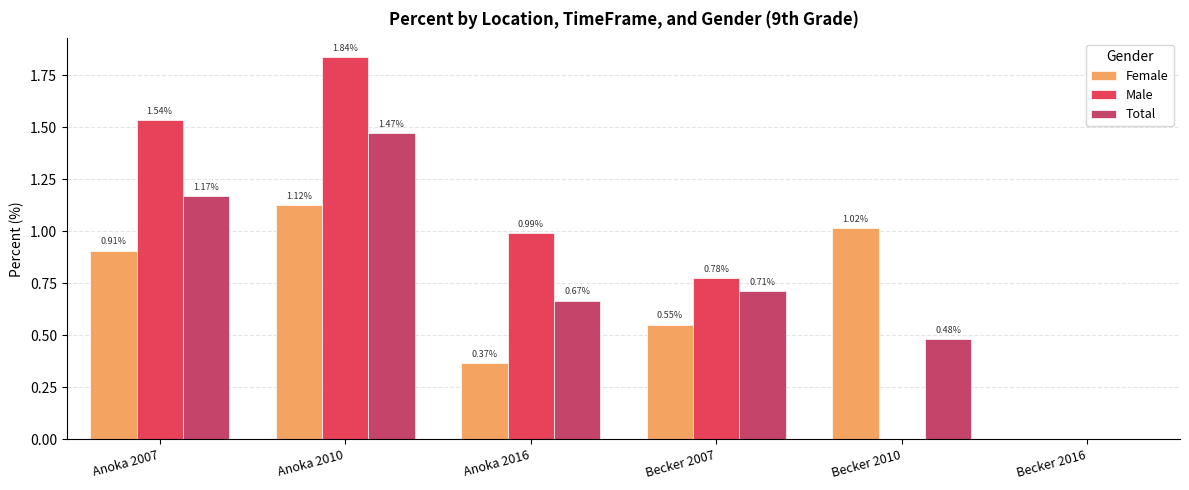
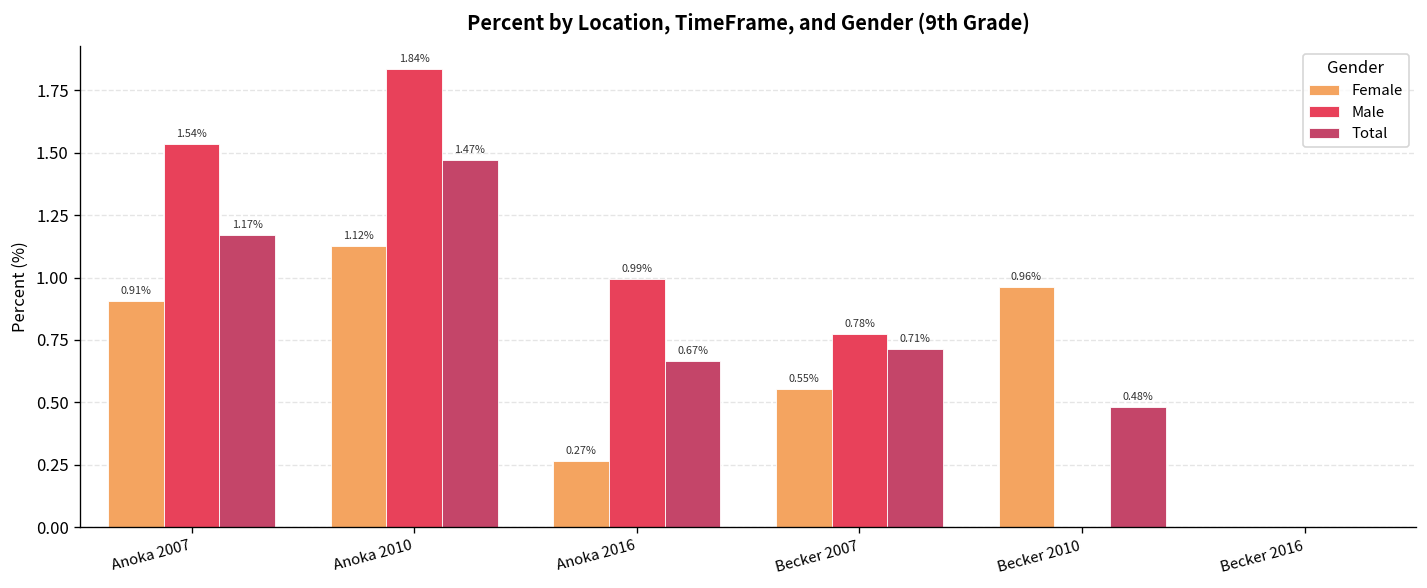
Female, Anoka 2016: 0.37% -> 0.27%
Female, Becker 2010: 1.02% -> 0.96%
